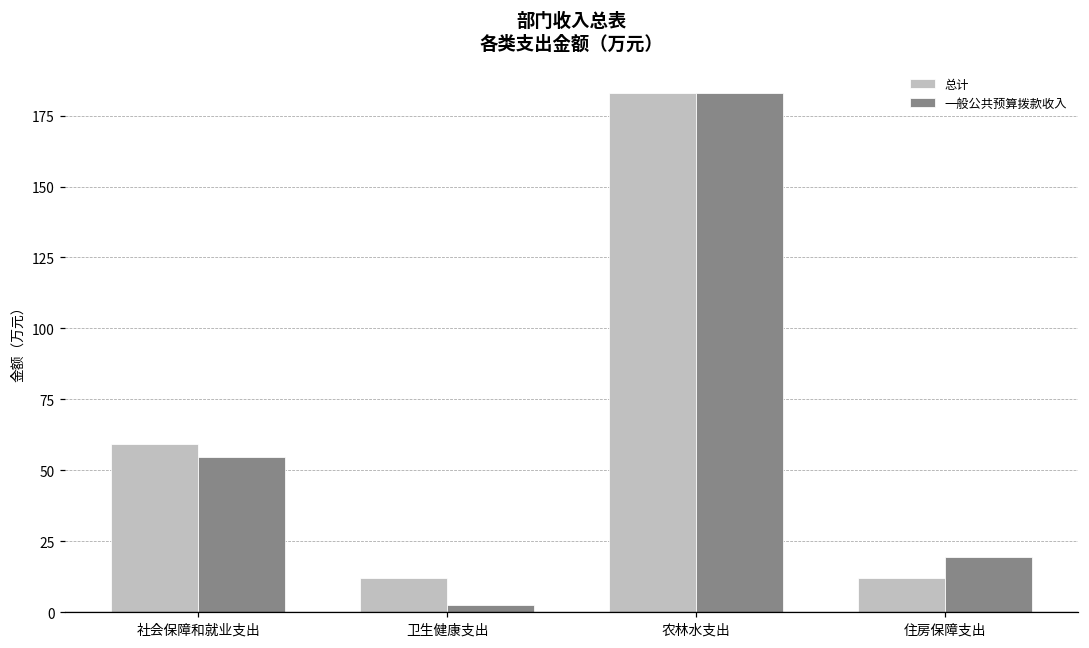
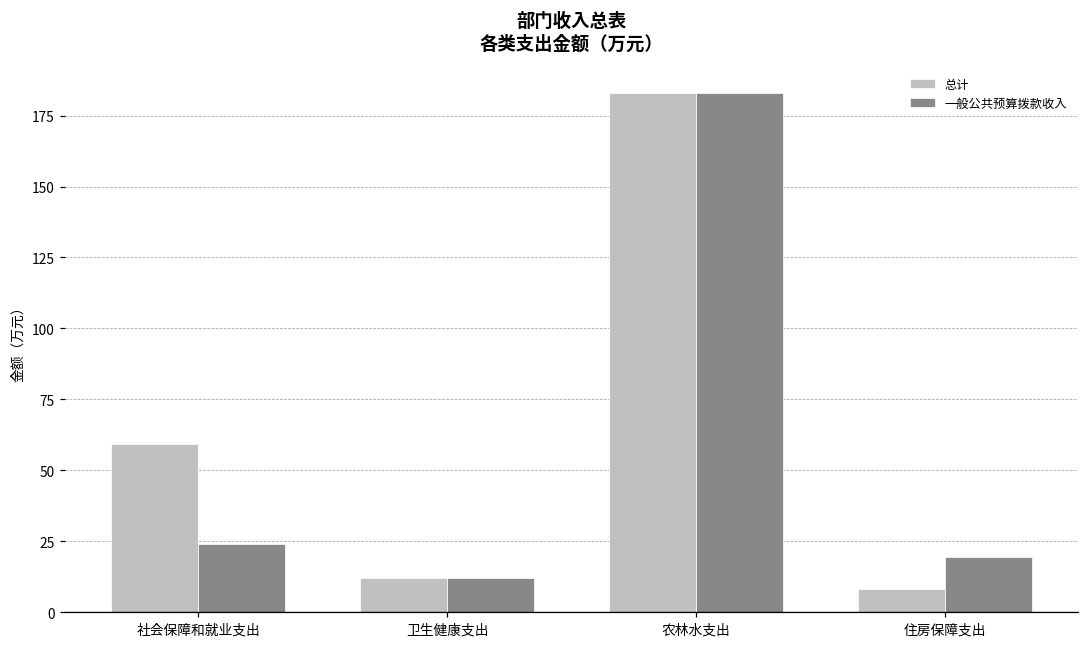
一般公共预算拨款收入, 社会保障和就业支出: 55 -> 24
一般公共预算拨款收入, 卫生健康支出: 2 -> 12
总计, 住房保障支出: 12 -> 8
